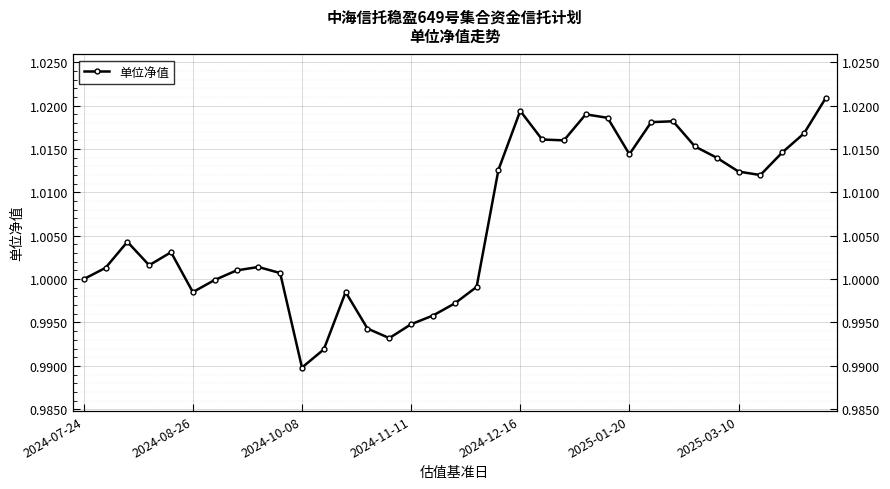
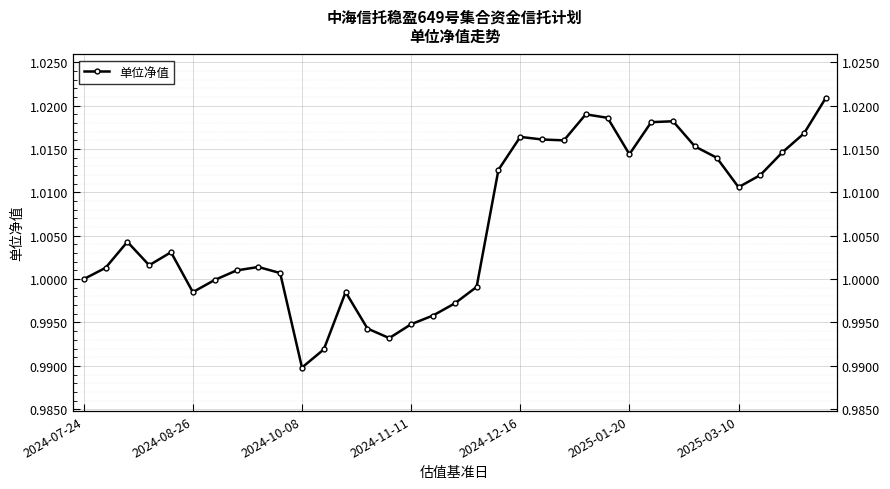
2024-12-16: 1.019 -> 1.016
2025-03-10: 1.012 -> 1.011
